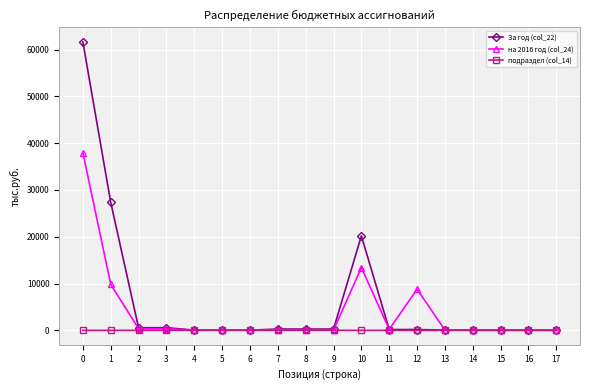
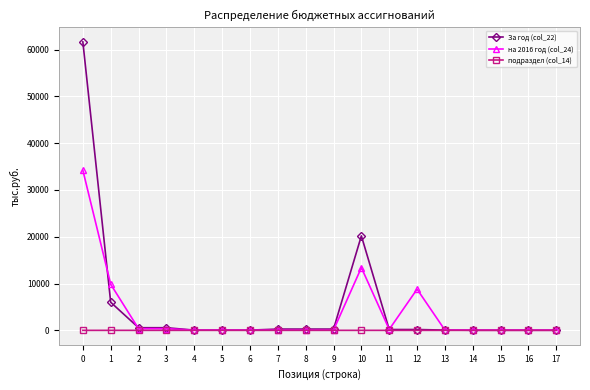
на 2016 год (col_24), 0: 38000 -> 34000
За год (col_22), 1: 27000 -> 6000
